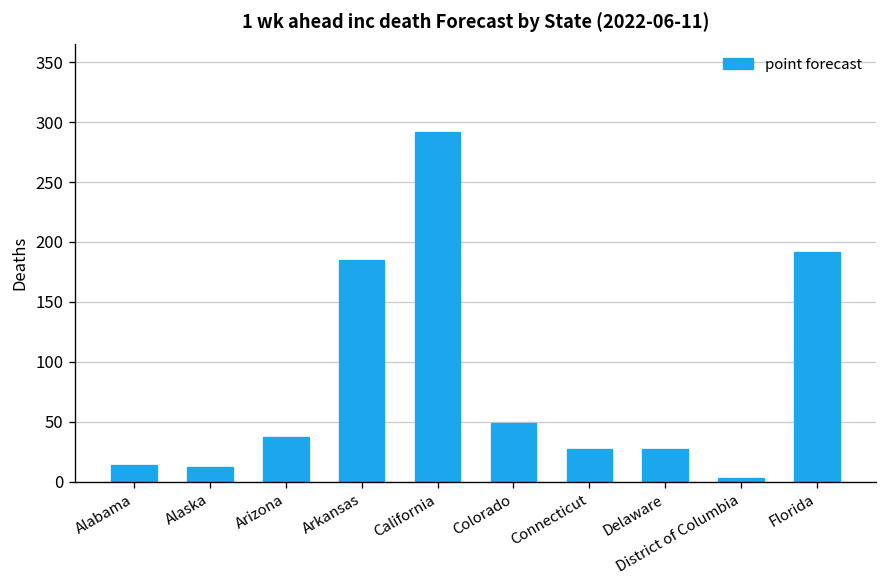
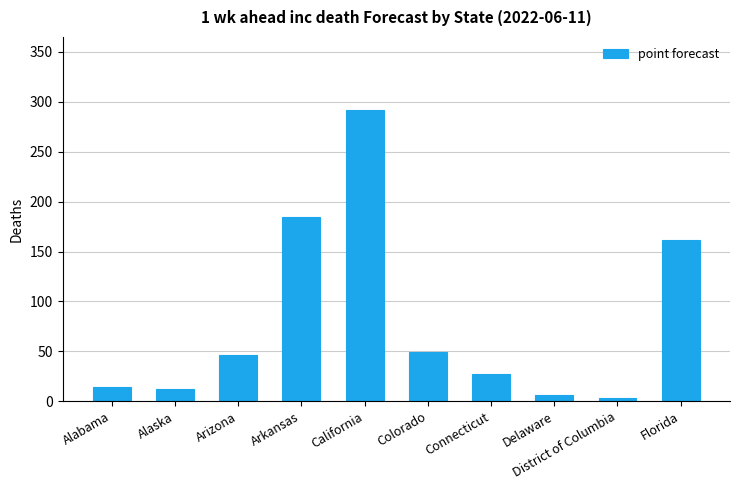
Arizona: 40 -> 50
Delaware: 30 -> 10
Florida: 190 -> 160
